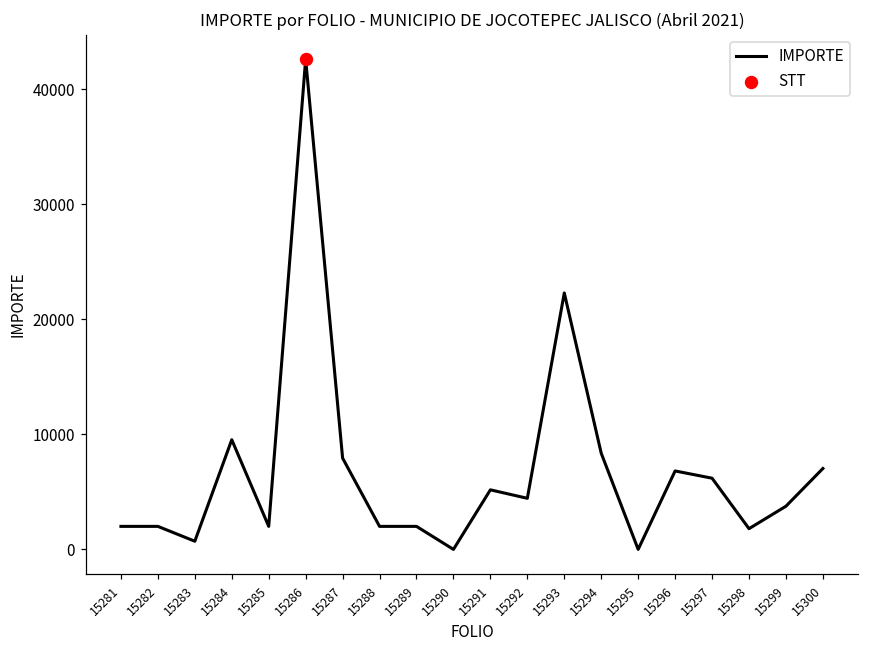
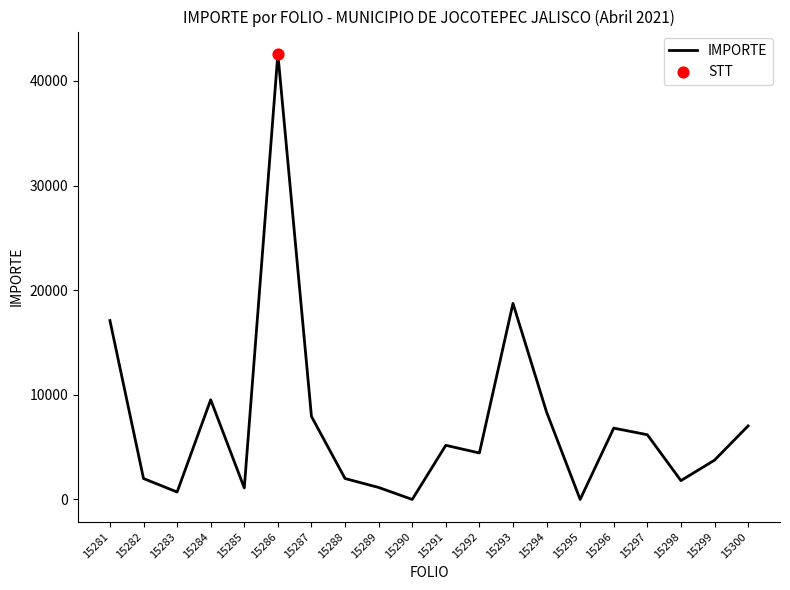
IMPORTE, 15281: 2000 -> 17100
IMPORTE, 15285: 2000 -> 1100
IMPORTE, 15289: 2000 -> 1100
IMPORTE, 15293: 22300 -> 18700
